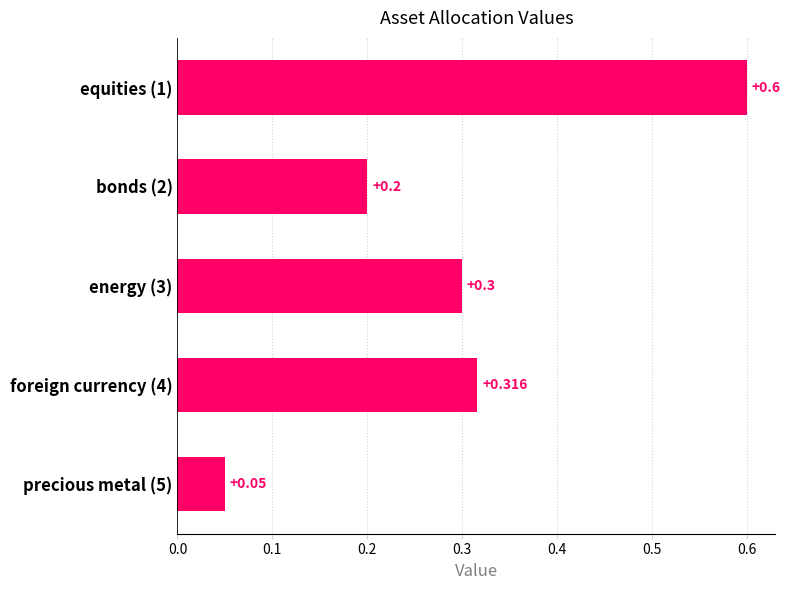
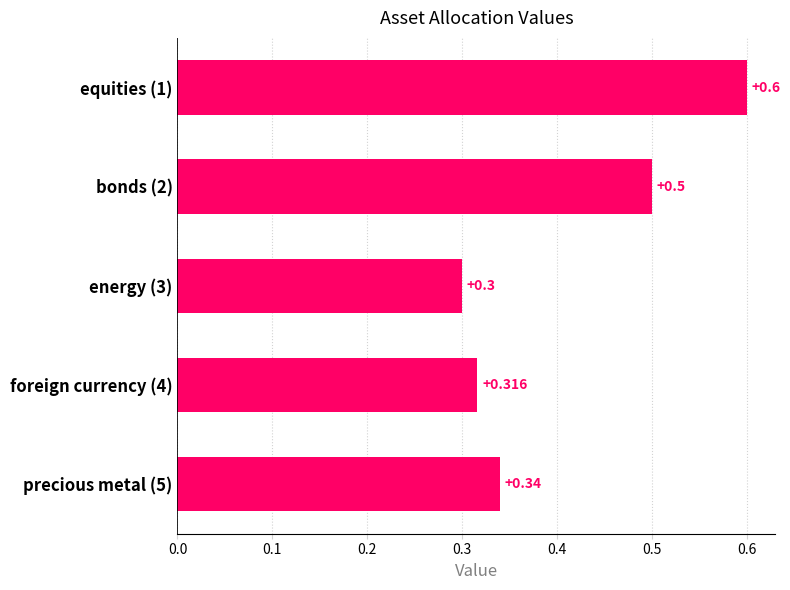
bonds (2): +0.2 -> +0.5
precious metal (5): +0.05 -> +0.34
